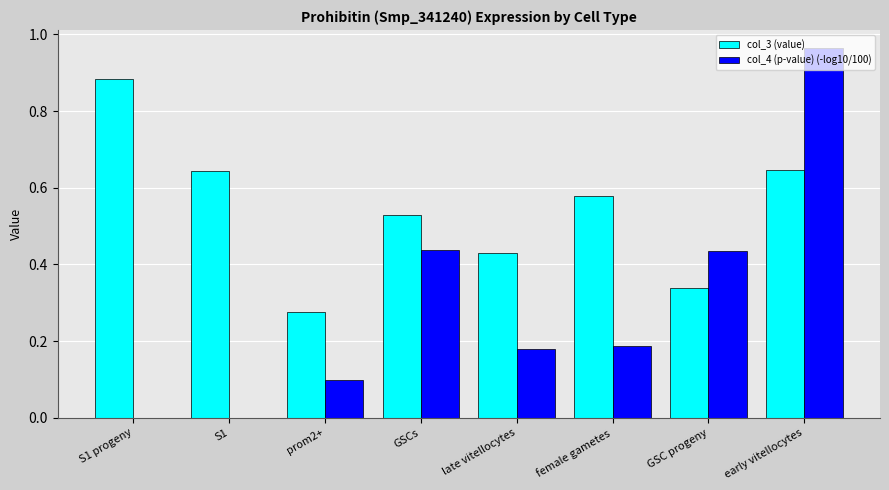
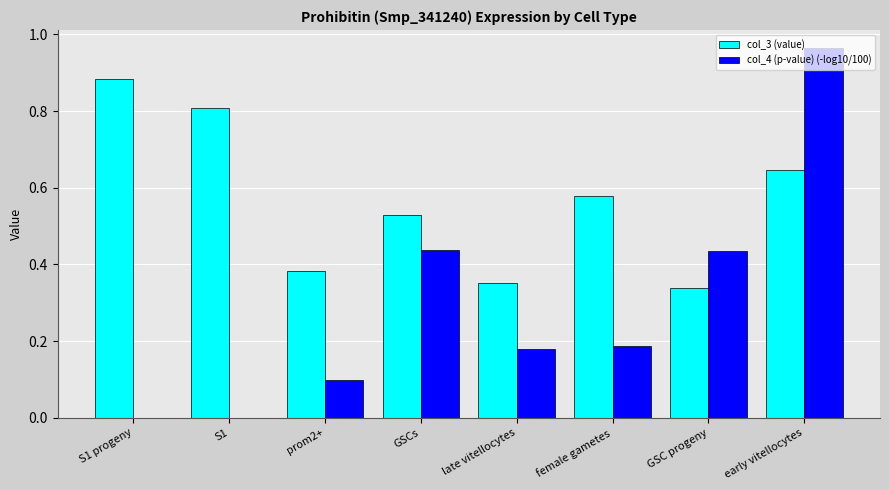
col_3 (value), S1: 0.64 -> 0.81
col_3 (value), prom2+: 0.28 -> 0.38
col_3 (value), late vitellocytes: 0.43 -> 0.35
